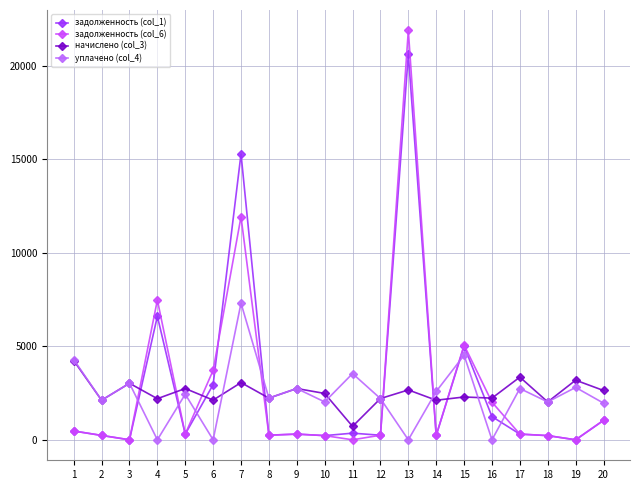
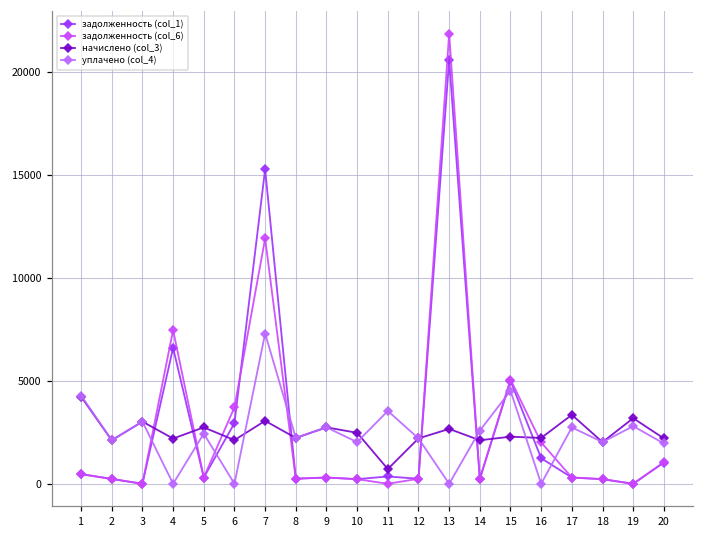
начислено (col_3), 20: 2600 -> 2200
